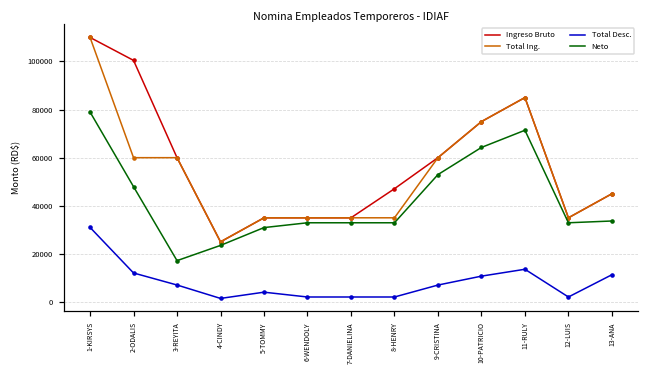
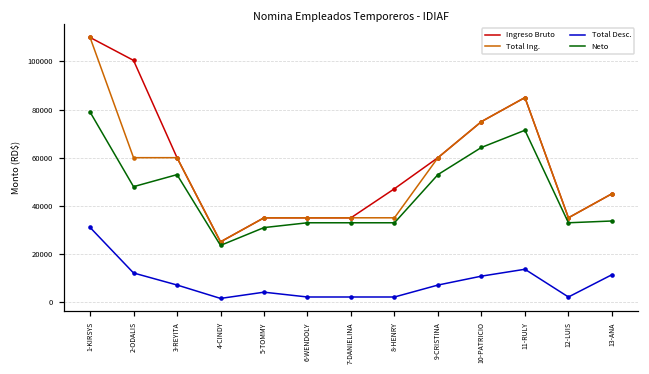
Neto, 3-REYITA: 17000 -> 53000
